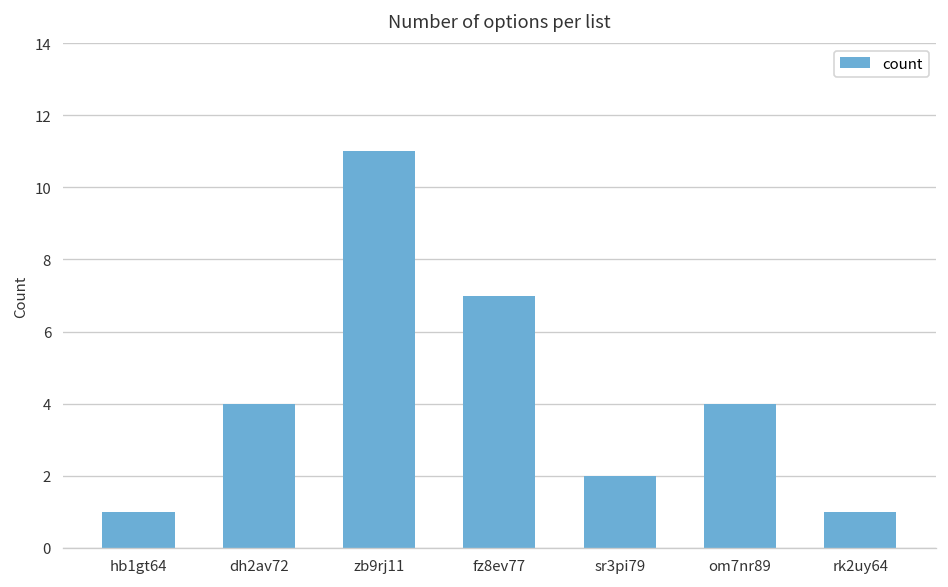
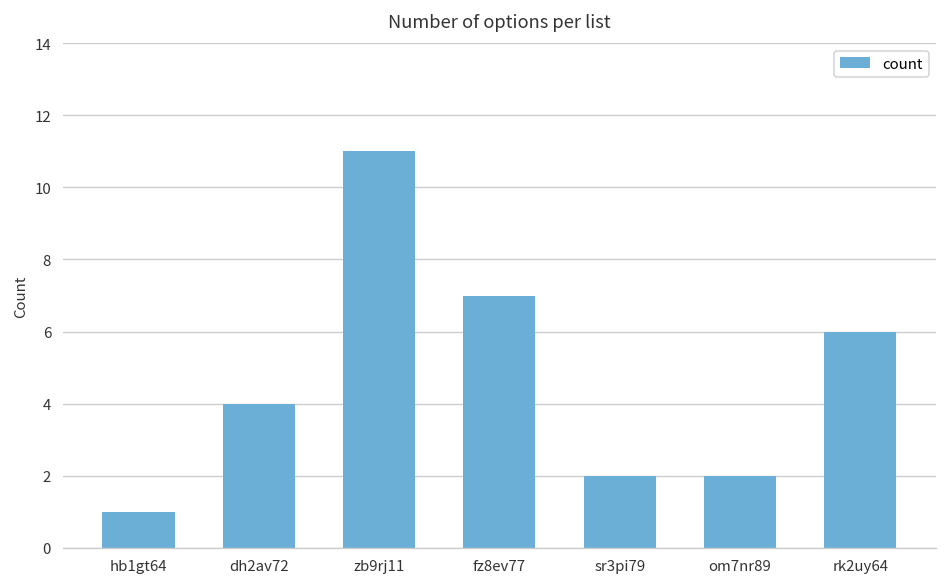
om7nr89: 4 -> 2
rk2uy64: 1 -> 6
